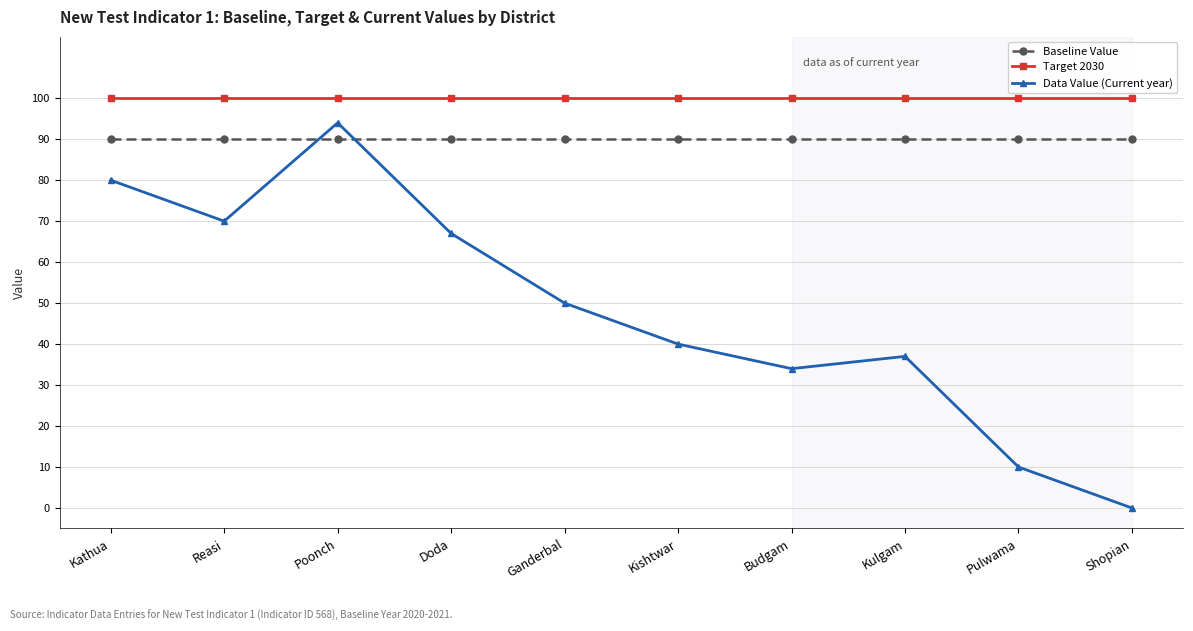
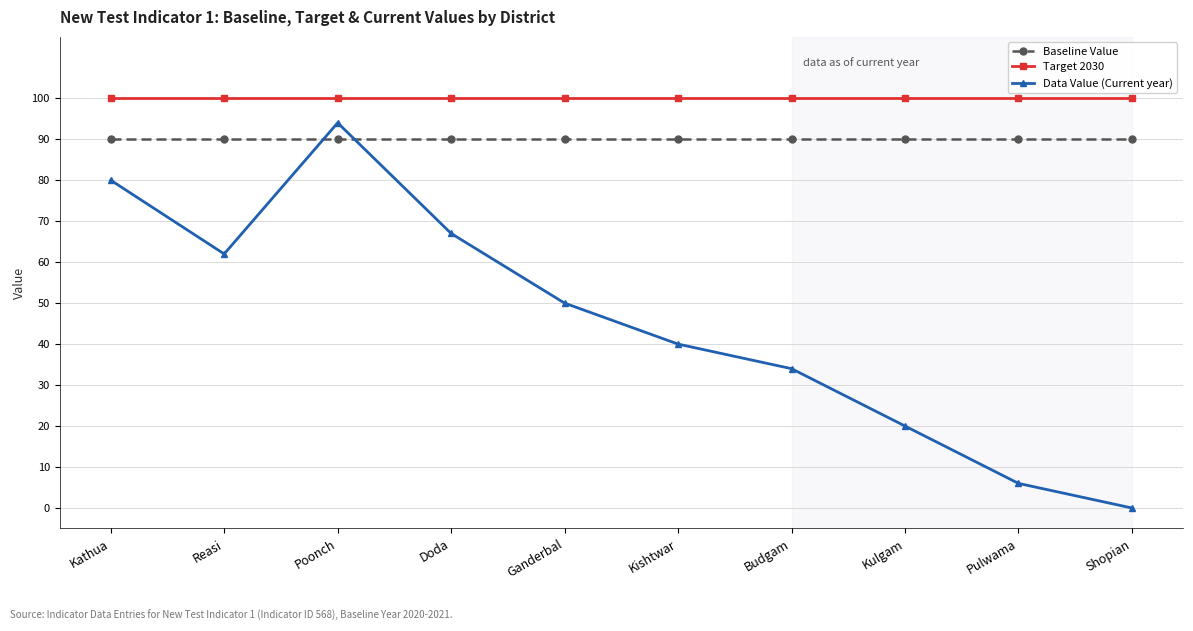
Data Value (Current year), Reasi: 70 -> 62
Data Value (Current year), Kulgam: 37 -> 20
Data Value (Current year), Pulwama: 10 -> 6
